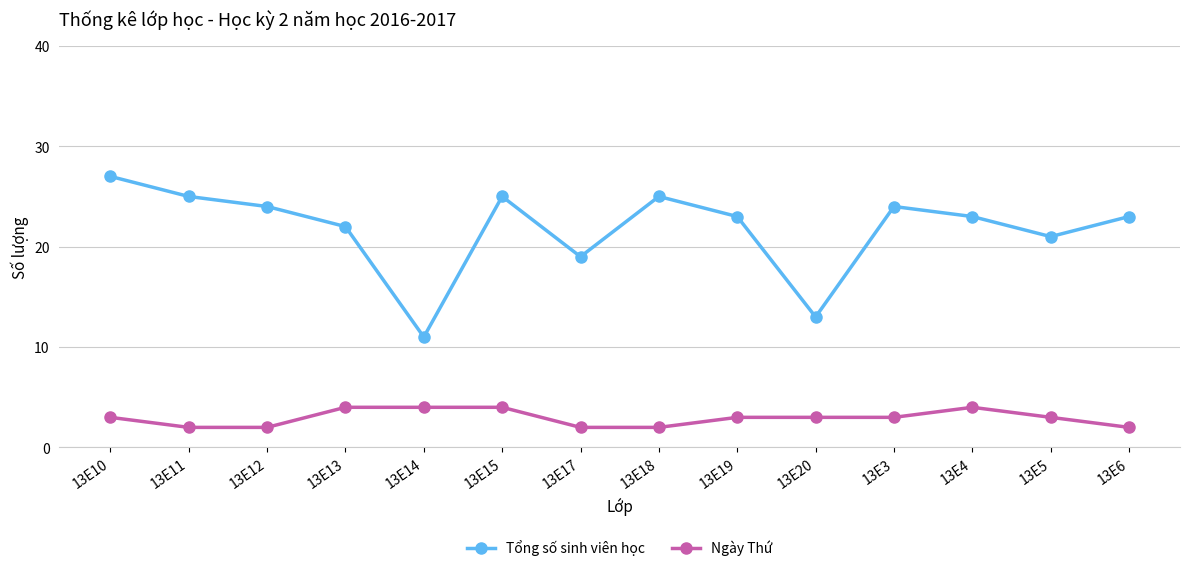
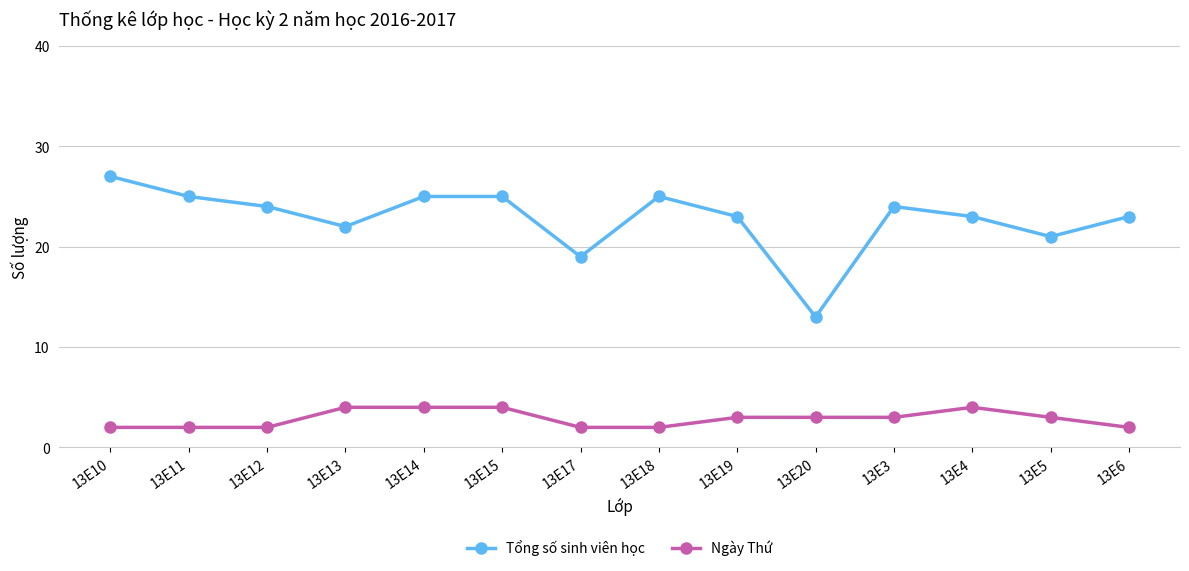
Ngày Thứ, 13E10: 3 -> 2
Tổng số sinh viên học, 13E14: 11 -> 25
